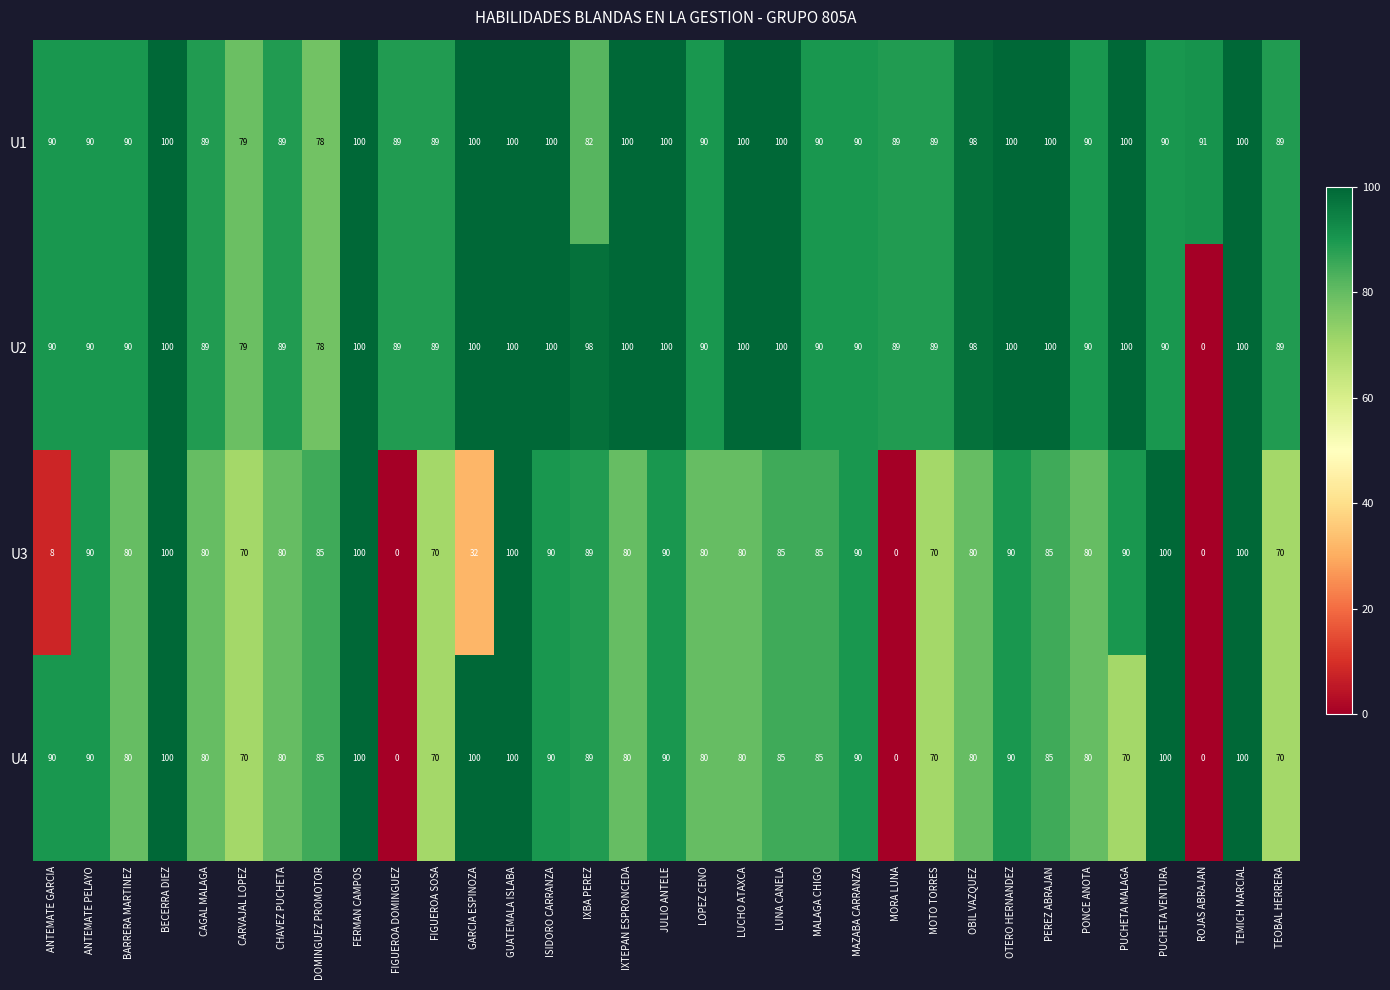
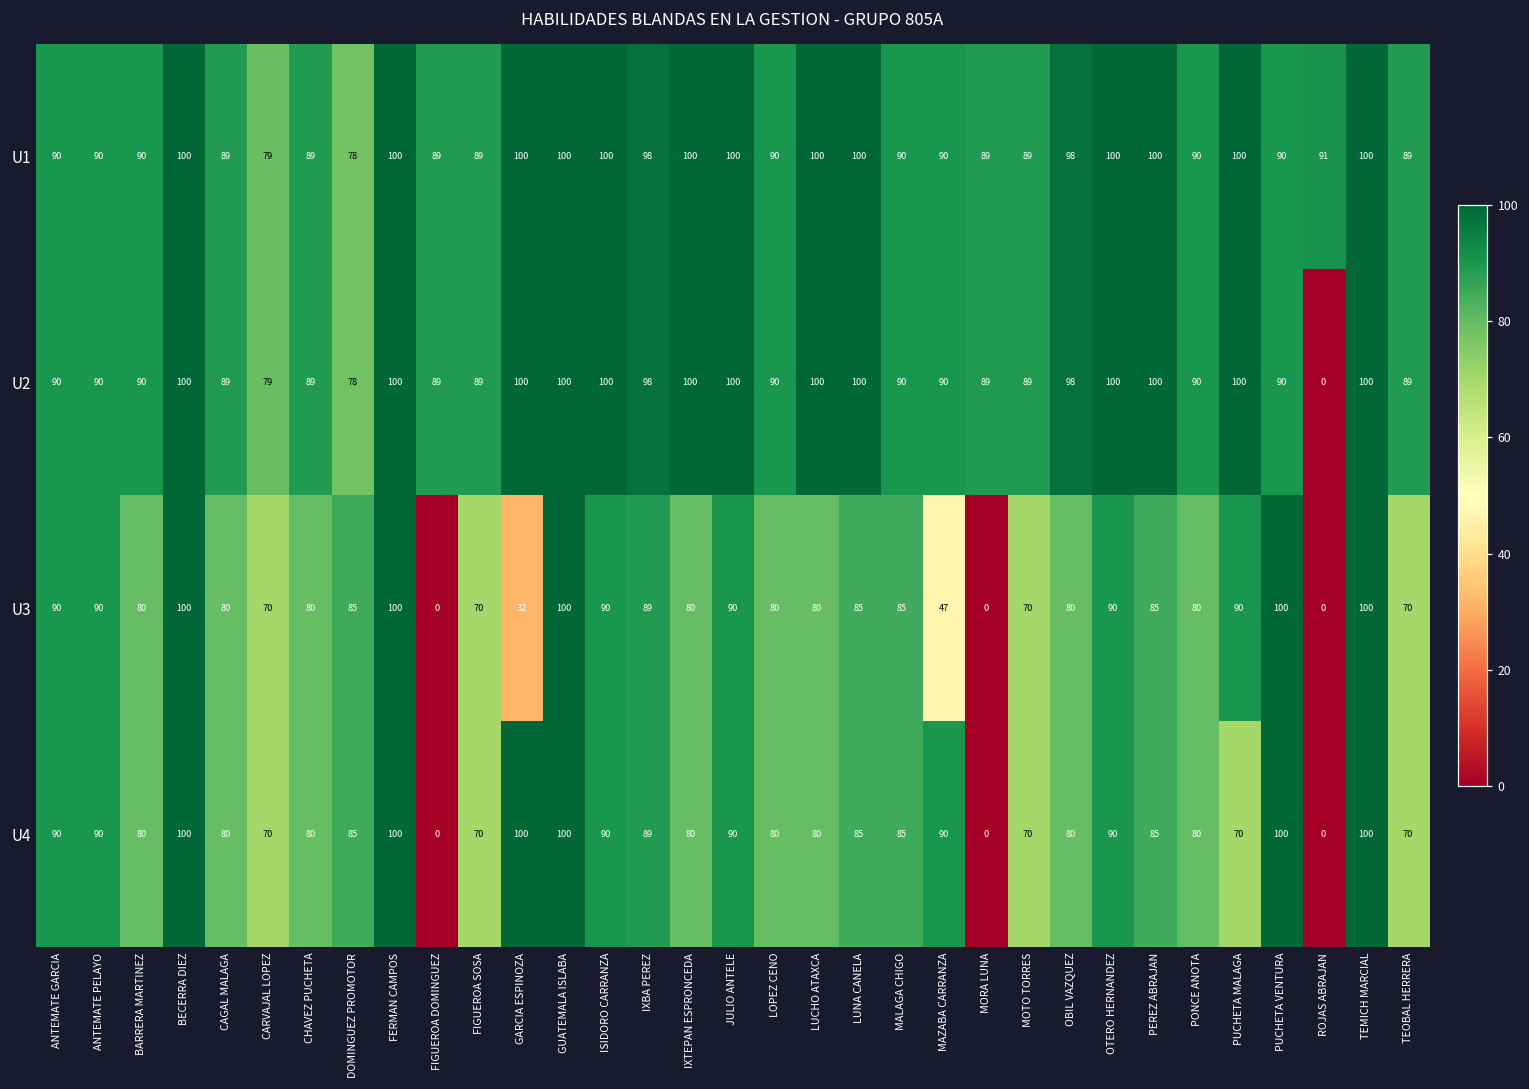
U1, IXBA PEREZ: 82 -> 98
U3, ANTEMATE GARCIA: 8 -> 90
U3, MAZABA CARRANZA: 90 -> 47
